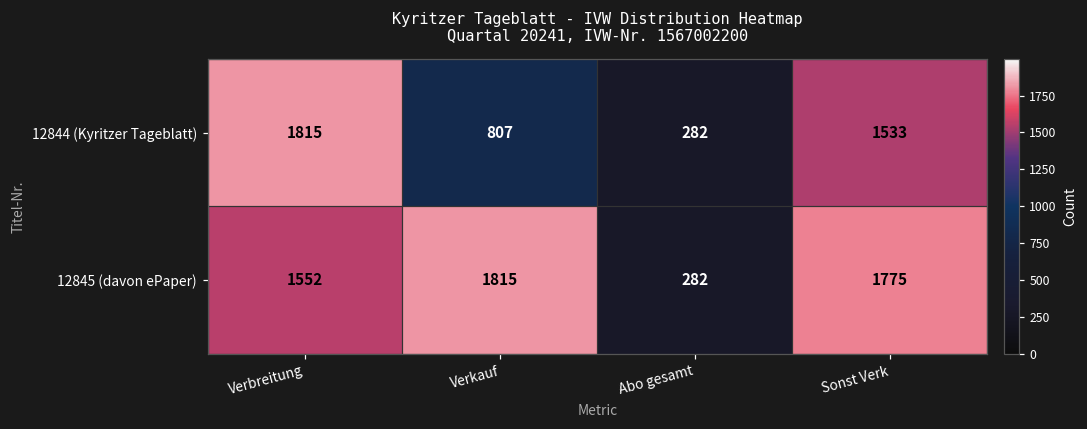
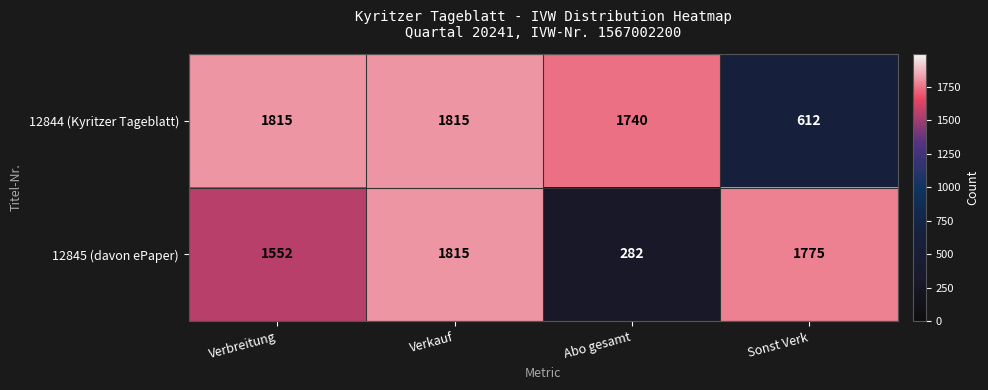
12844 (Kyritzer Tageblatt), Verkauf: 807 -> 1815
12844 (Kyritzer Tageblatt), Abo gesamt: 282 -> 1740
12844 (Kyritzer Tageblatt), Sonst Verk: 1533 -> 612
